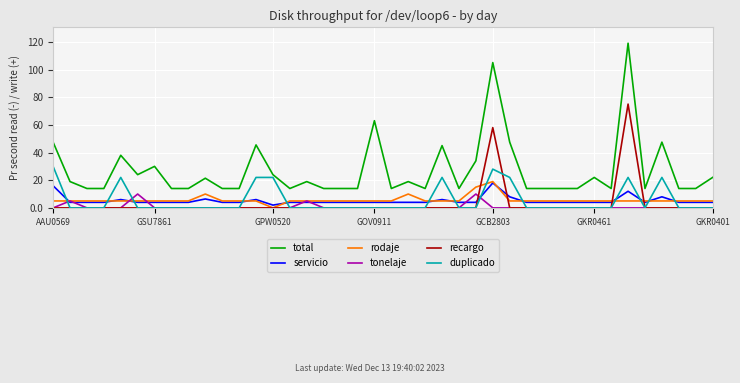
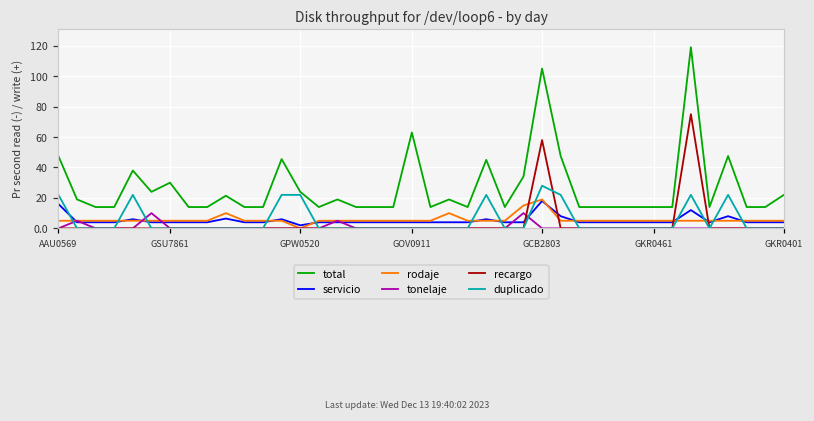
duplicado, AAU0569: 30 -> 22
total, GKR0461: 22 -> 14
